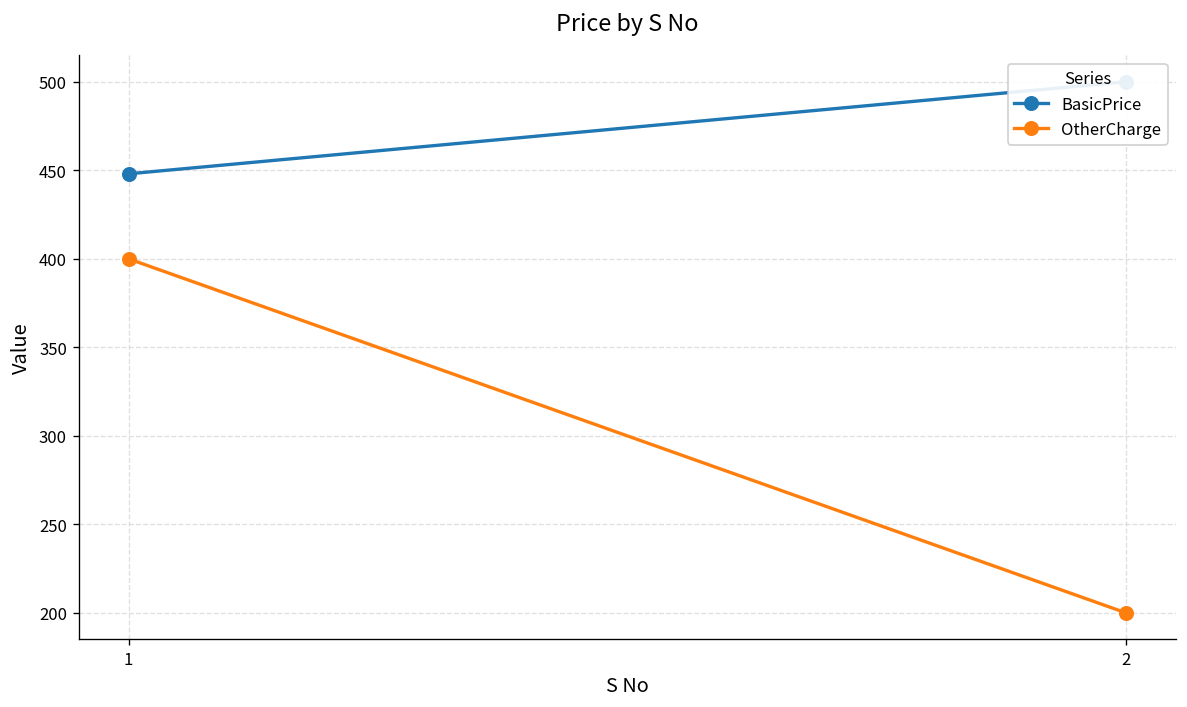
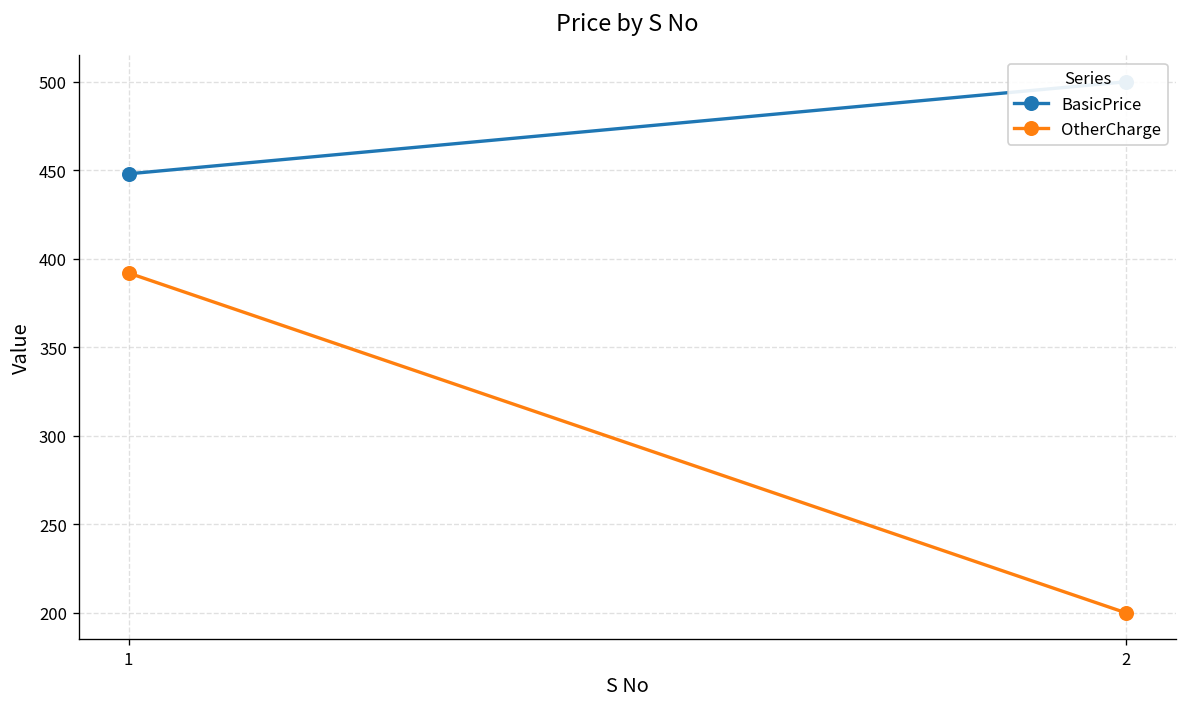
OtherCharge, 1: 400 -> 392
